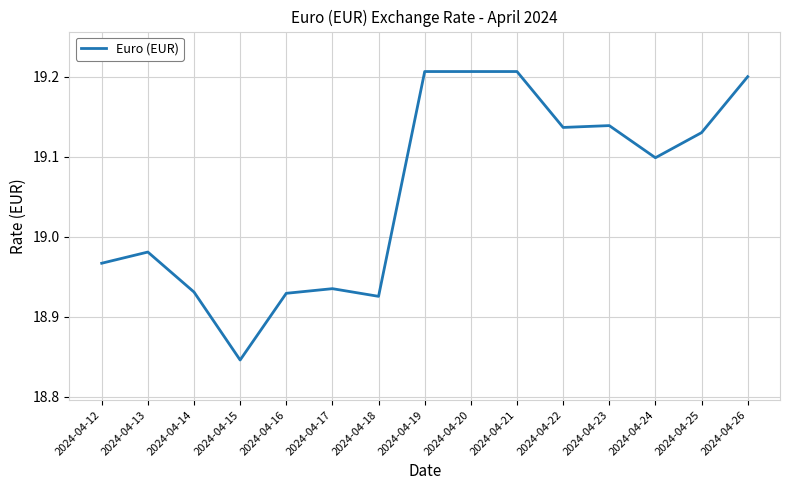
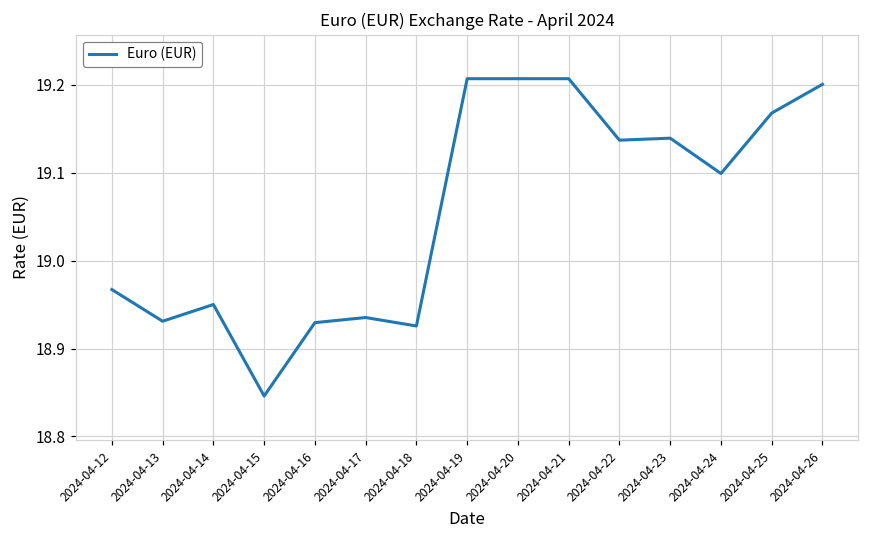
2024-04-13: 18.98 -> 18.93
2024-04-14: 18.93 -> 18.95
2024-04-25: 19.13 -> 19.17
